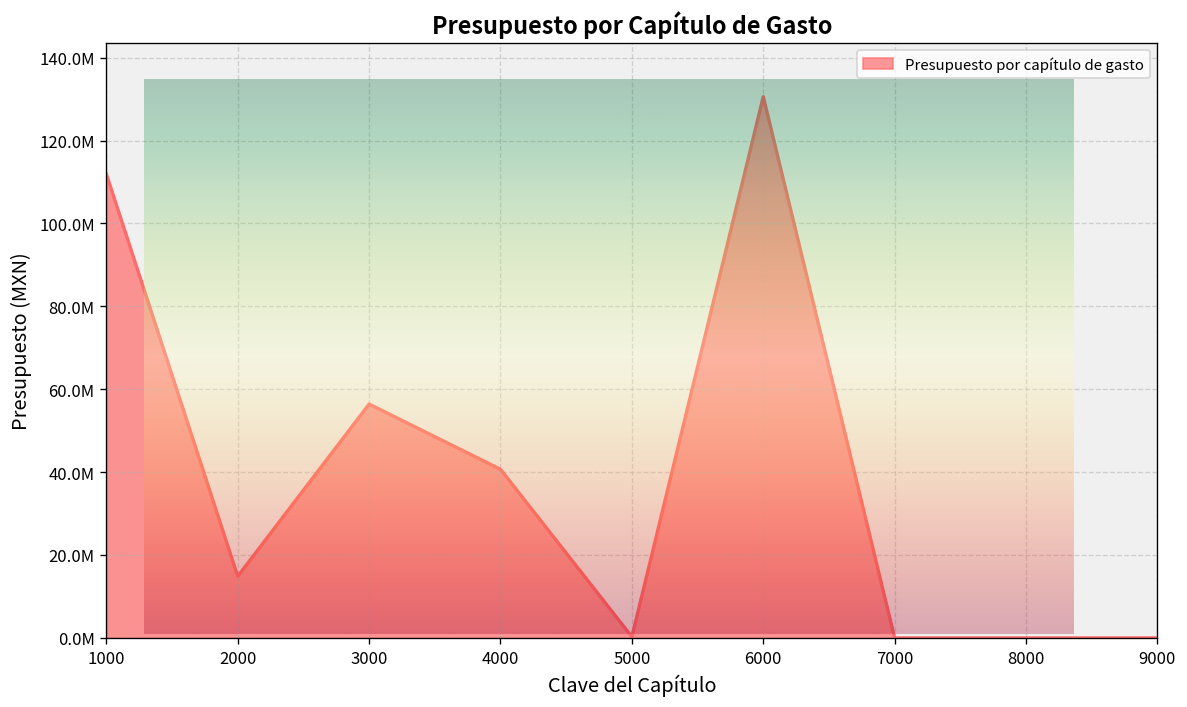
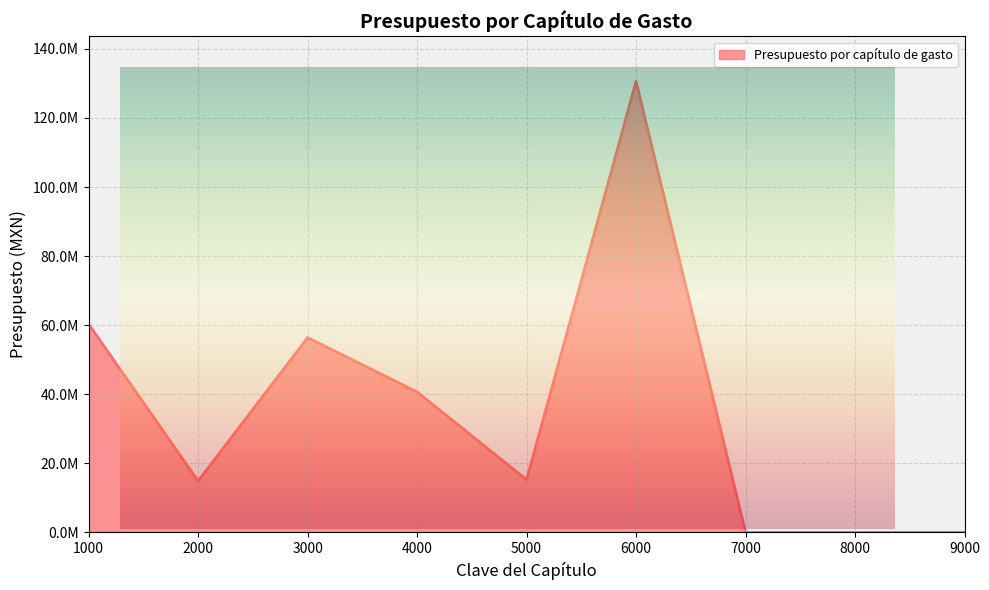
1000: 112000000 -> 60000000
5000: 0 -> 15000000
